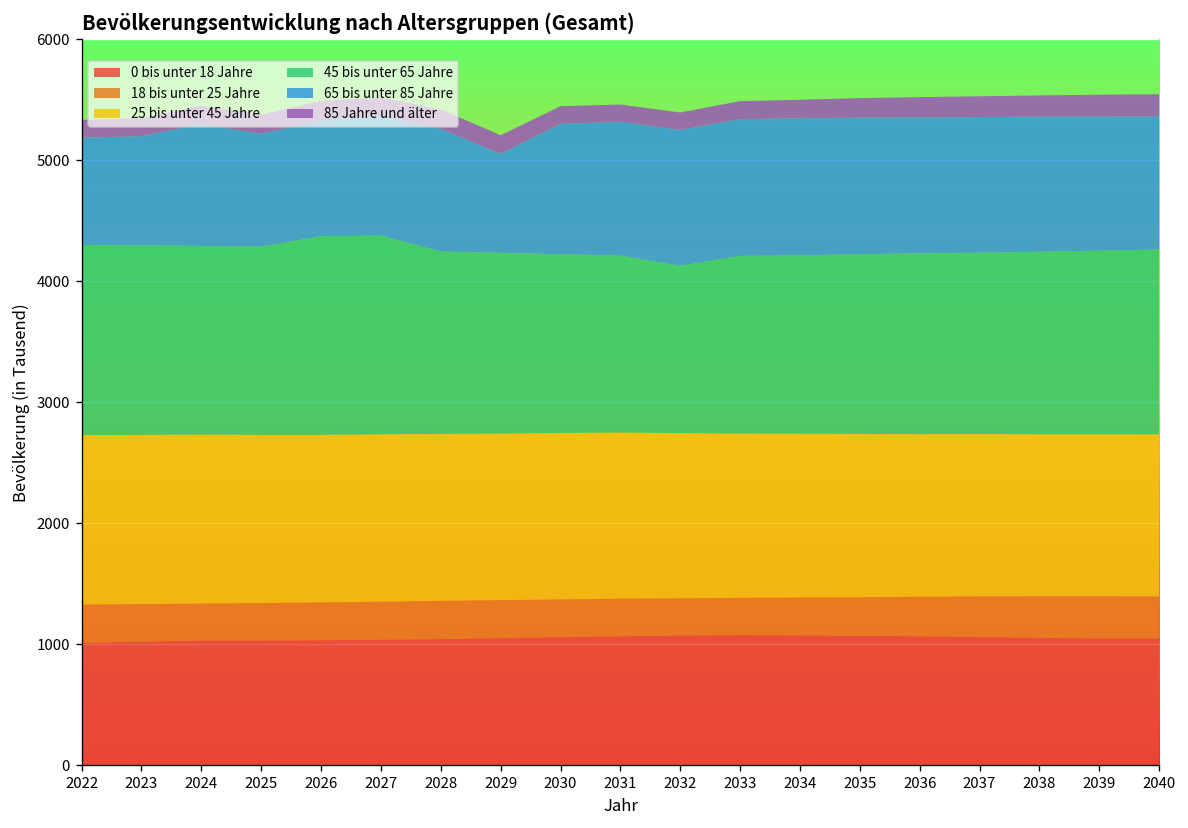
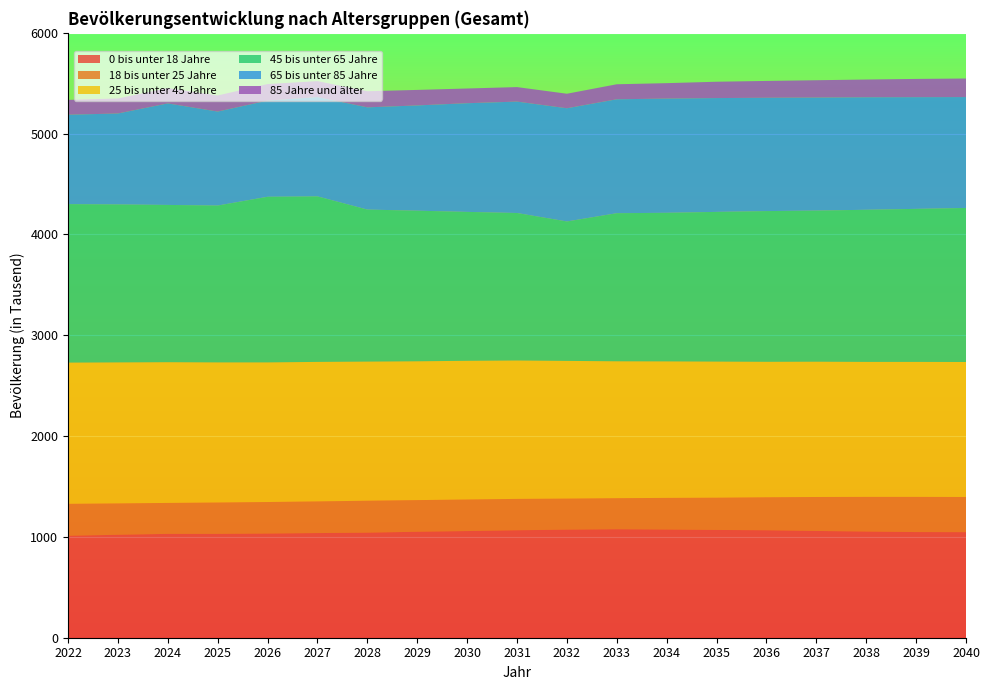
65 bis unter 85 Jahre, 2029: 820 -> 1040
